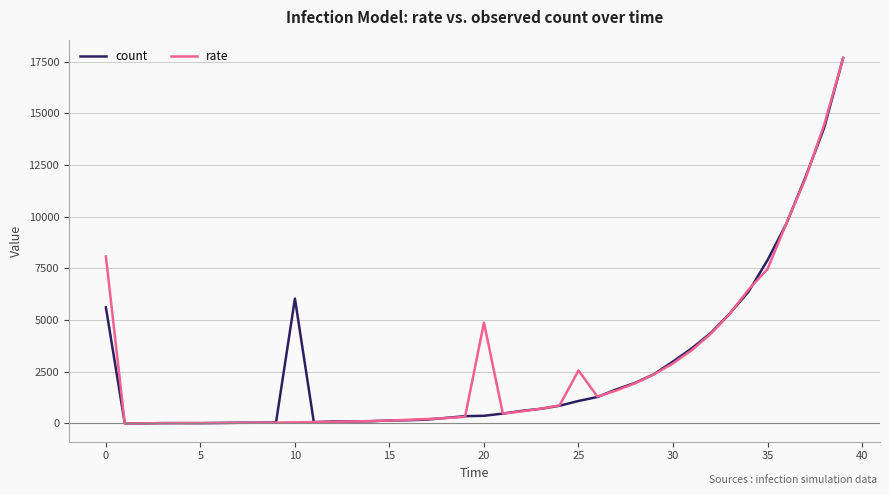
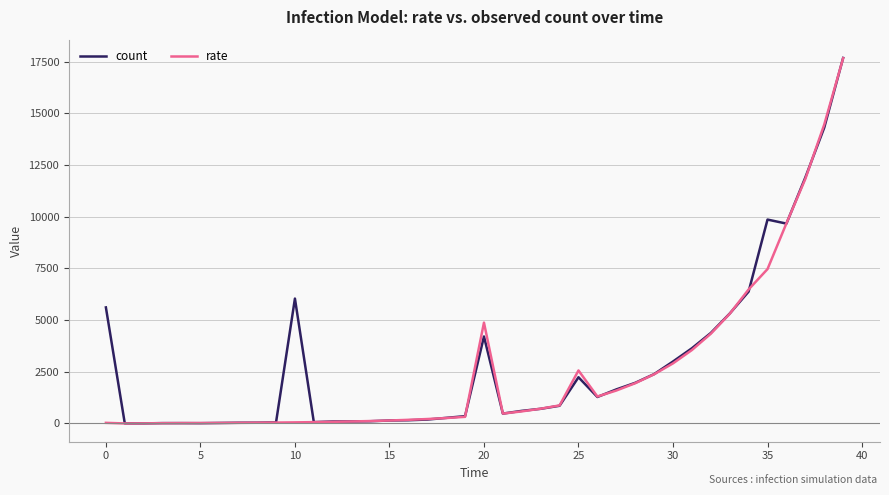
rate, 0: 8100 -> 0
count, 20: 400 -> 4200
count, 25: 1100 -> 2200
count, 35: 7900 -> 9900
